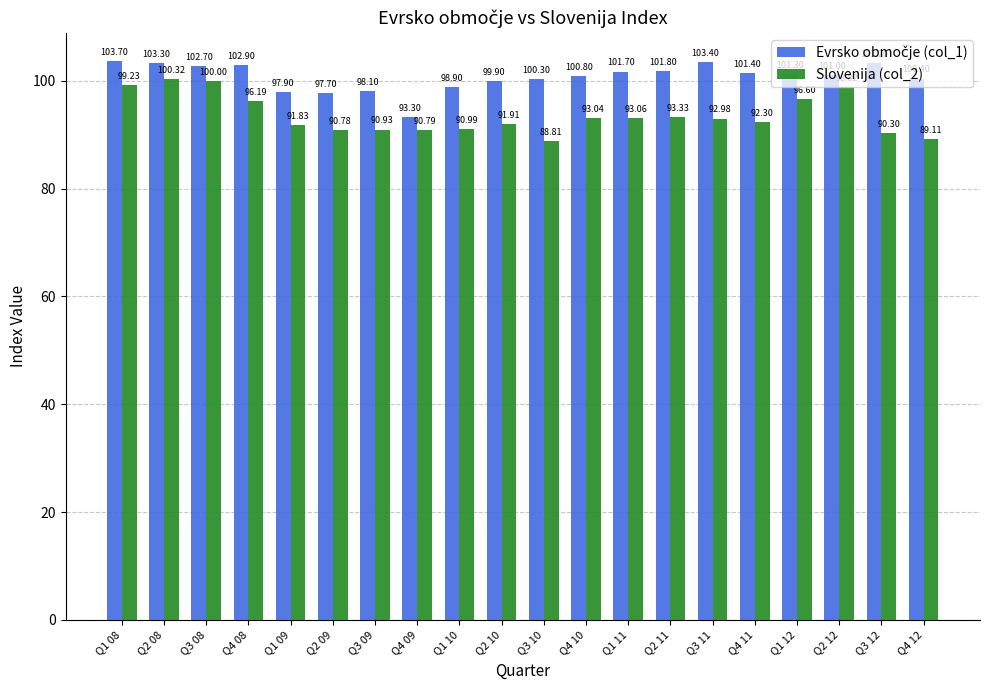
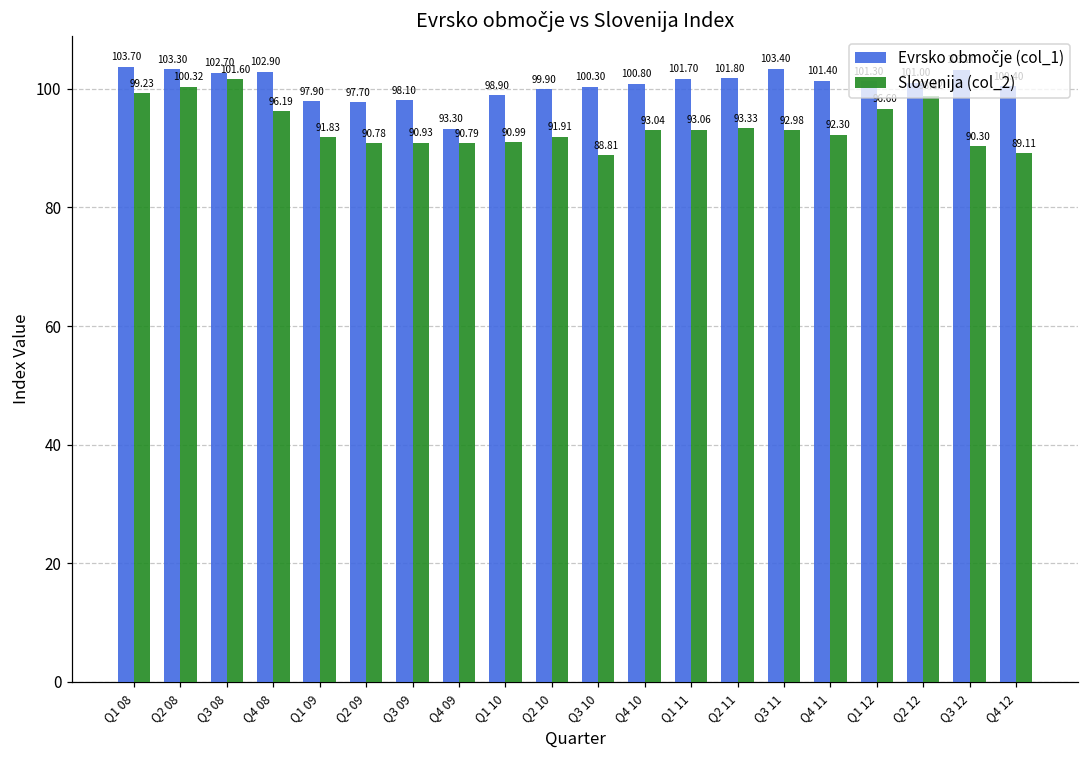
Slovenija (col_2), Q3 08: 100.00 -> 101.60
